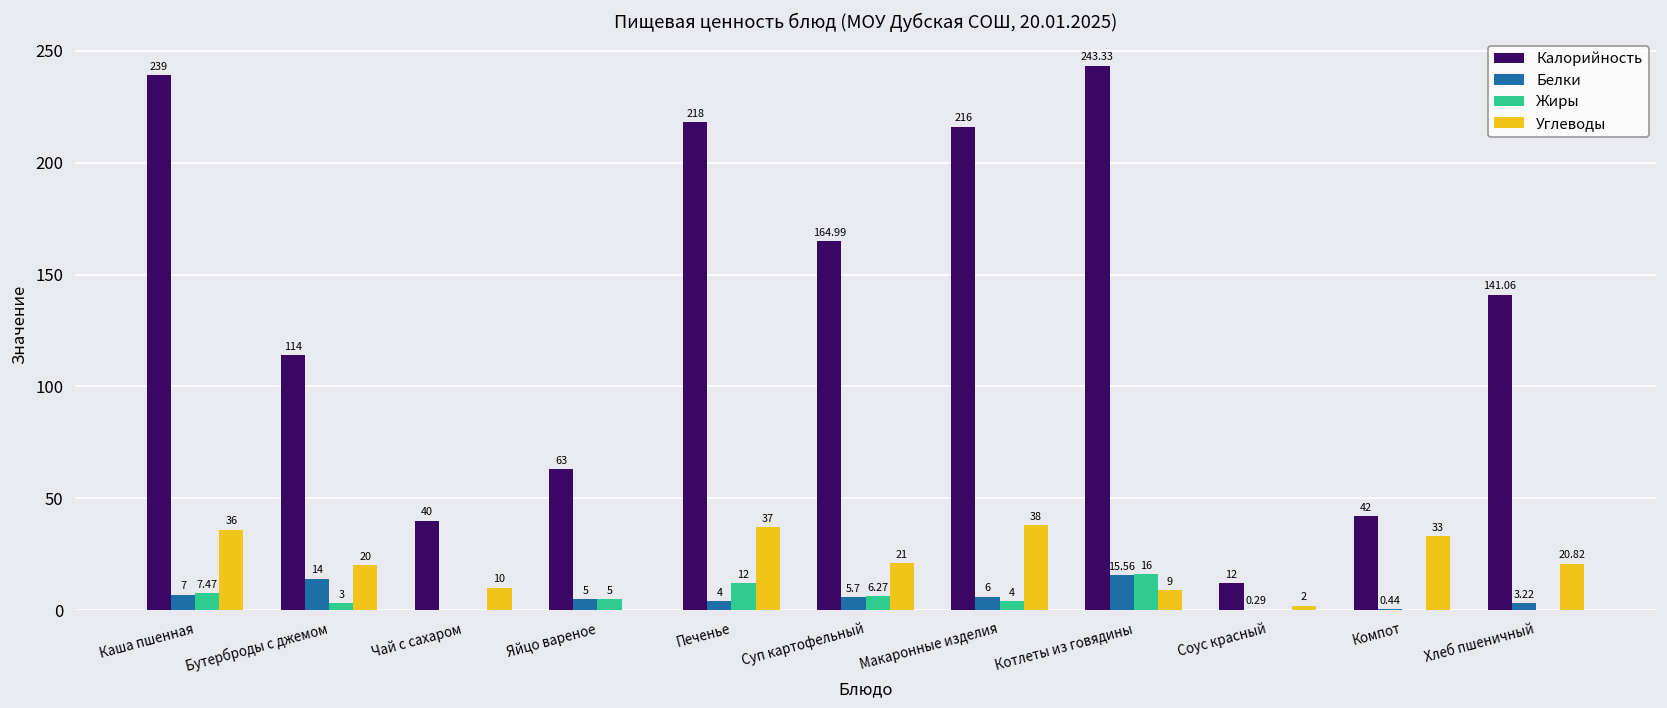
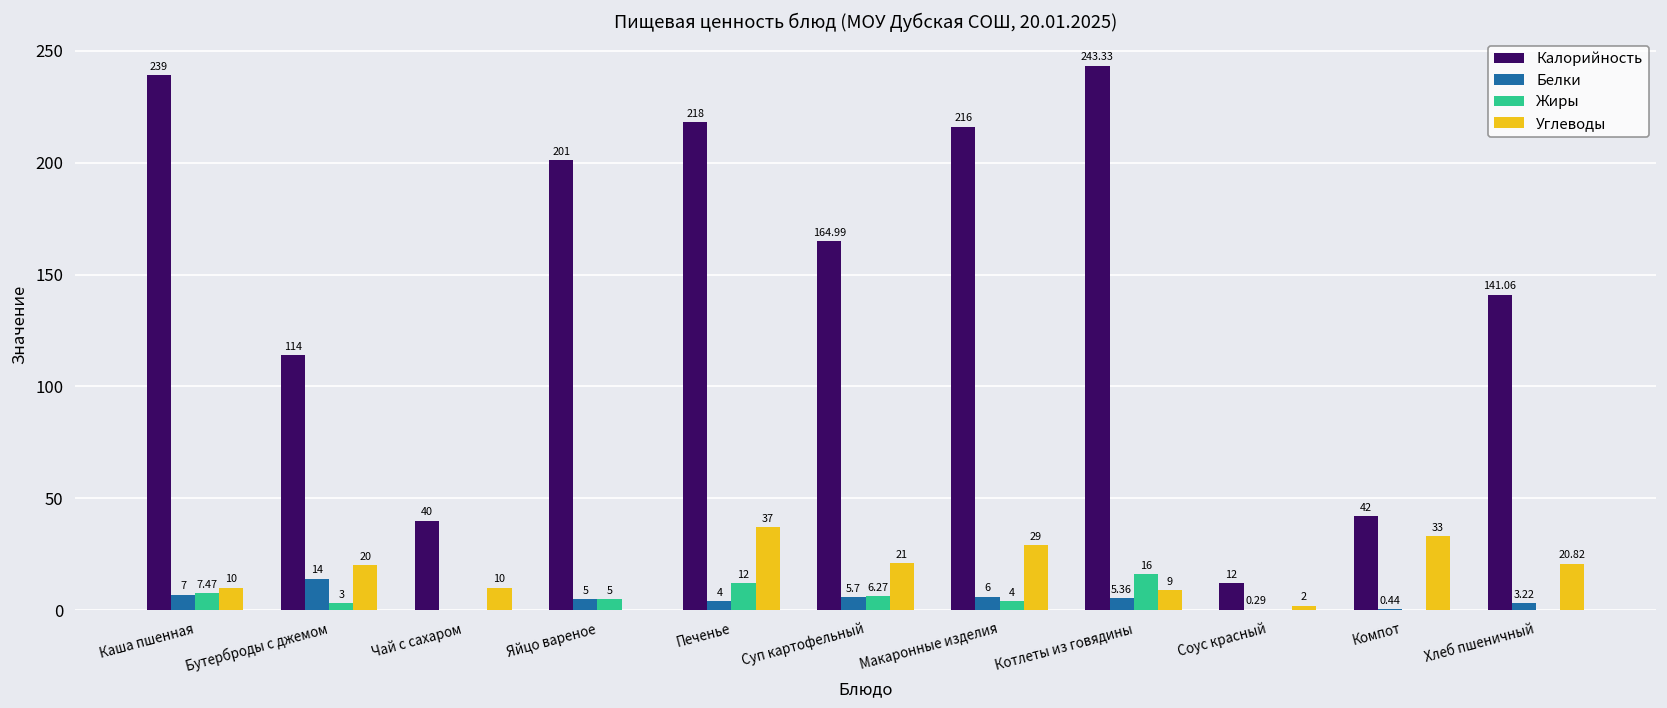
Углеводы, Каша пшенная: 36 -> 10
Калорийность, Яйцо вареное: 63 -> 201
Углеводы, Макаронные изделия: 38 -> 29
Белки, Котлеты из говядины: 15.56 -> 5.36
